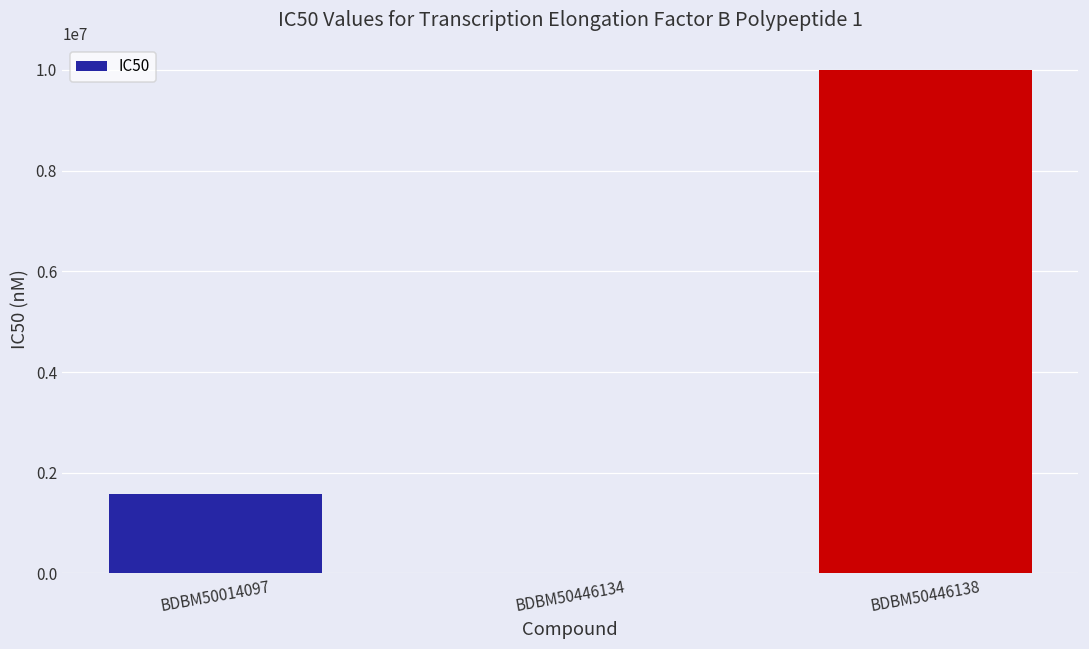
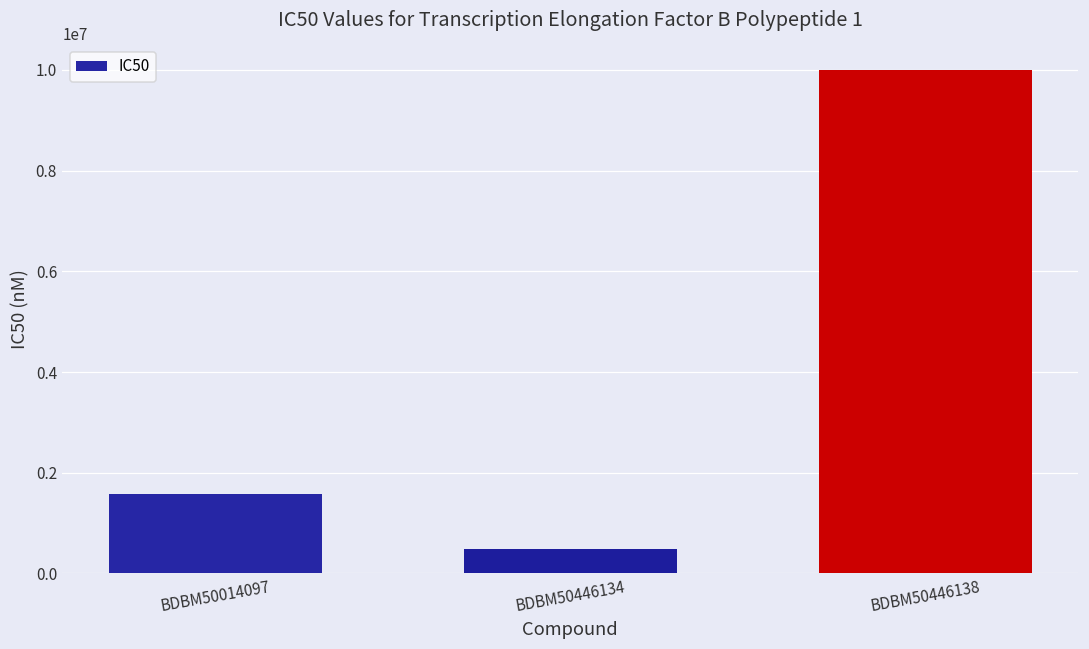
BDBM50446134: 0 -> 500000
